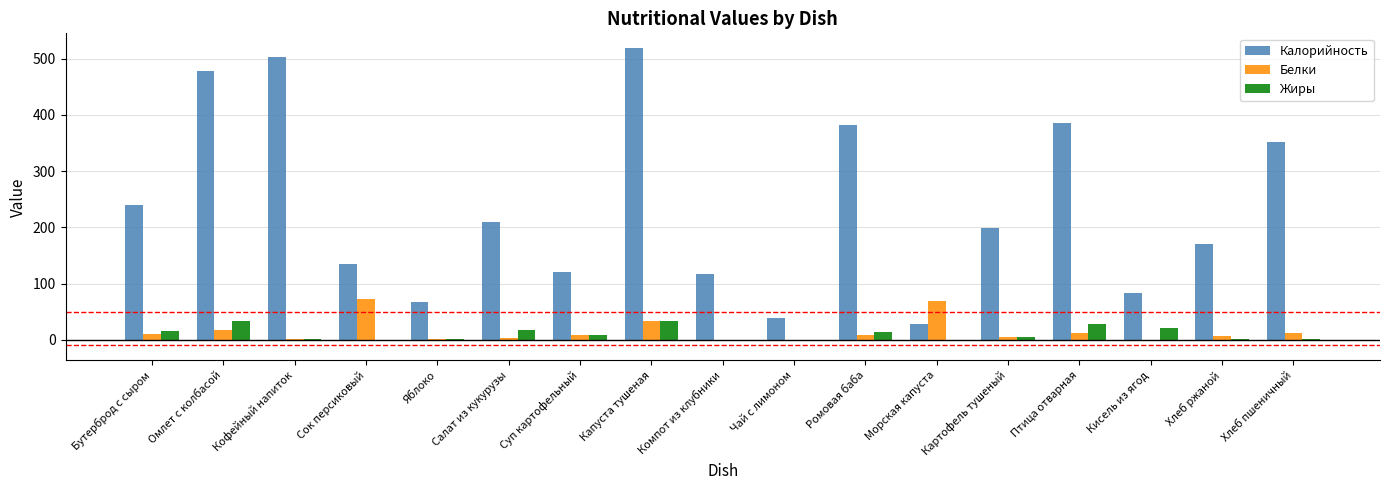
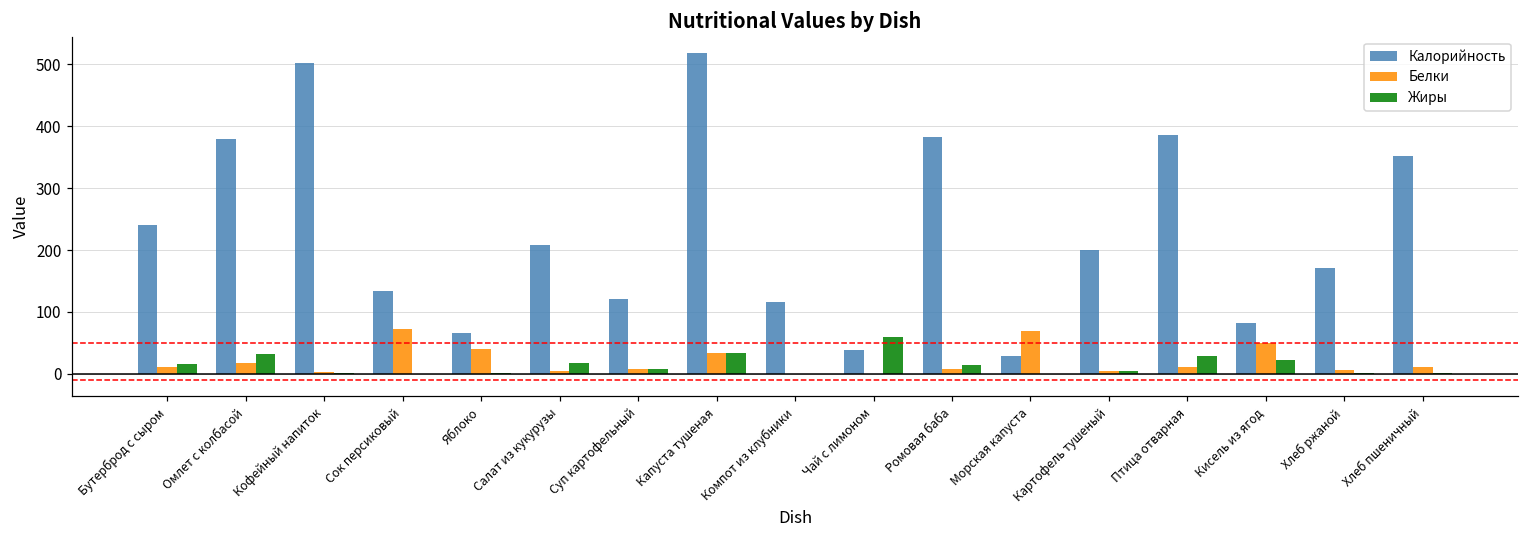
Калорийность, Омлет с колбасой: 480 -> 380
Белки, Яблоко: 0 -> 40
Жиры, Чай с лимоном: 0 -> 60
Белки, Кисель из ягод: 0 -> 50
